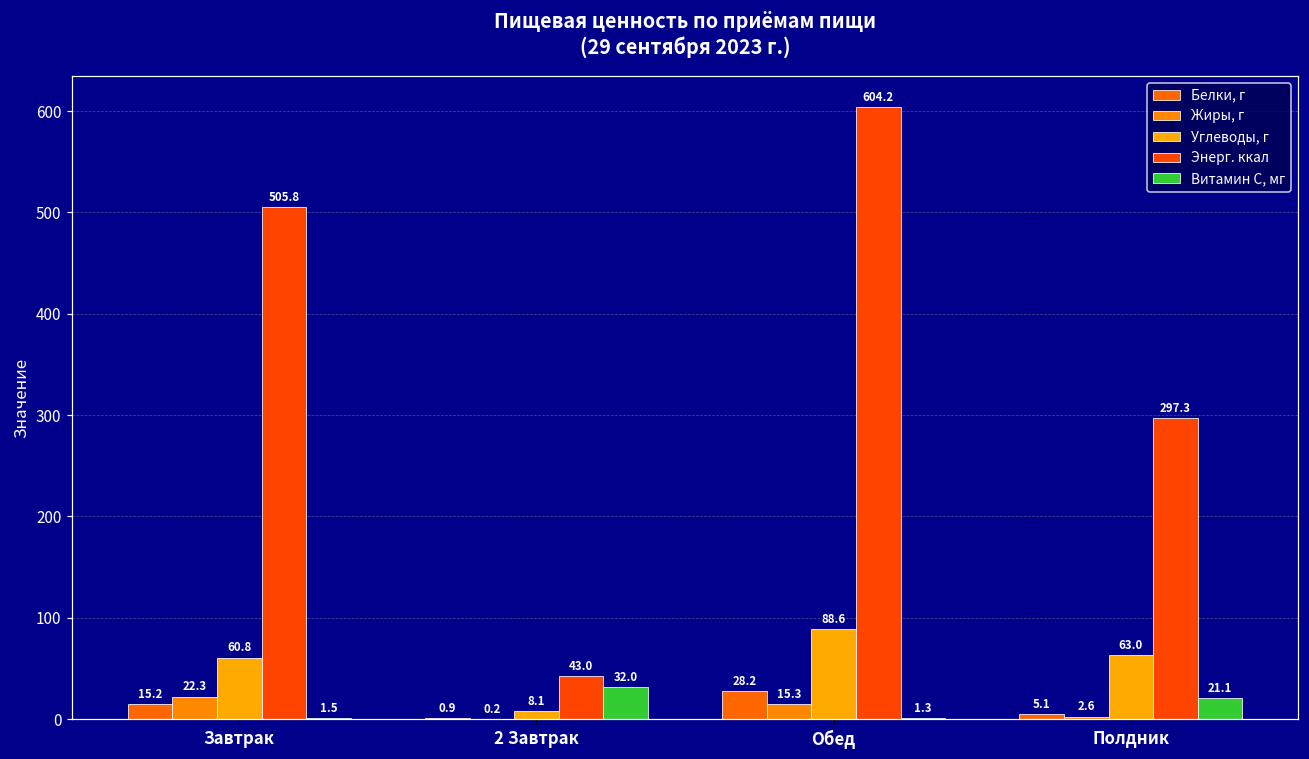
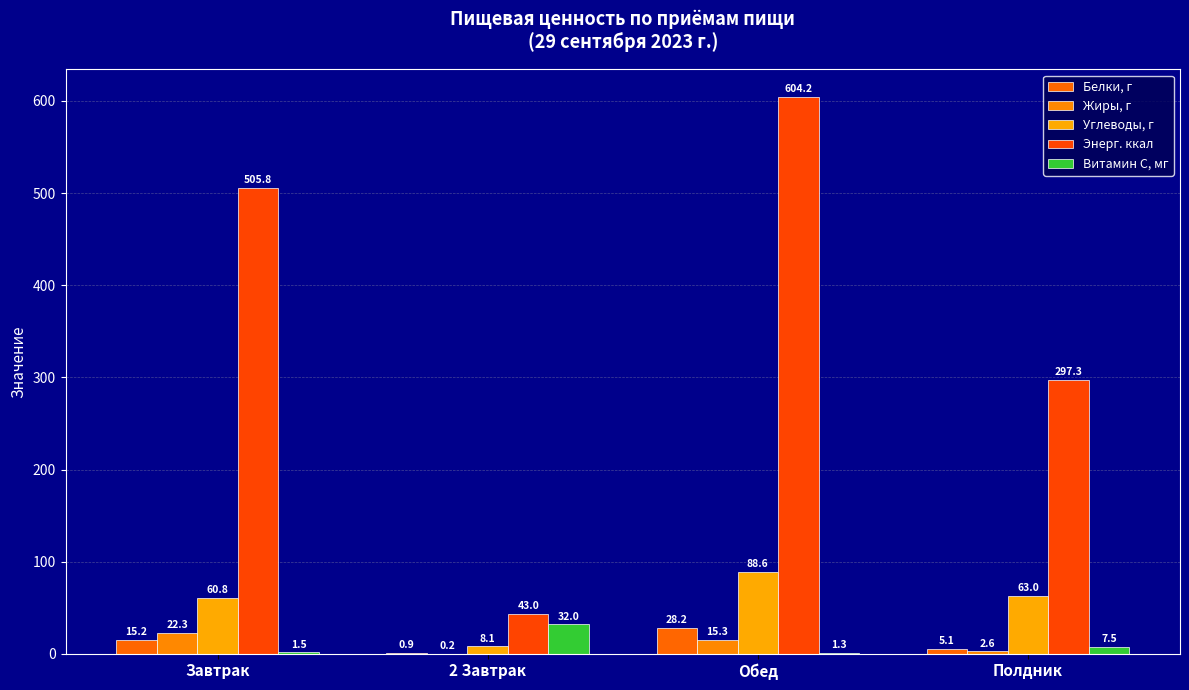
Витамин С, мг, Полдник: 21.1 -> 7.5
